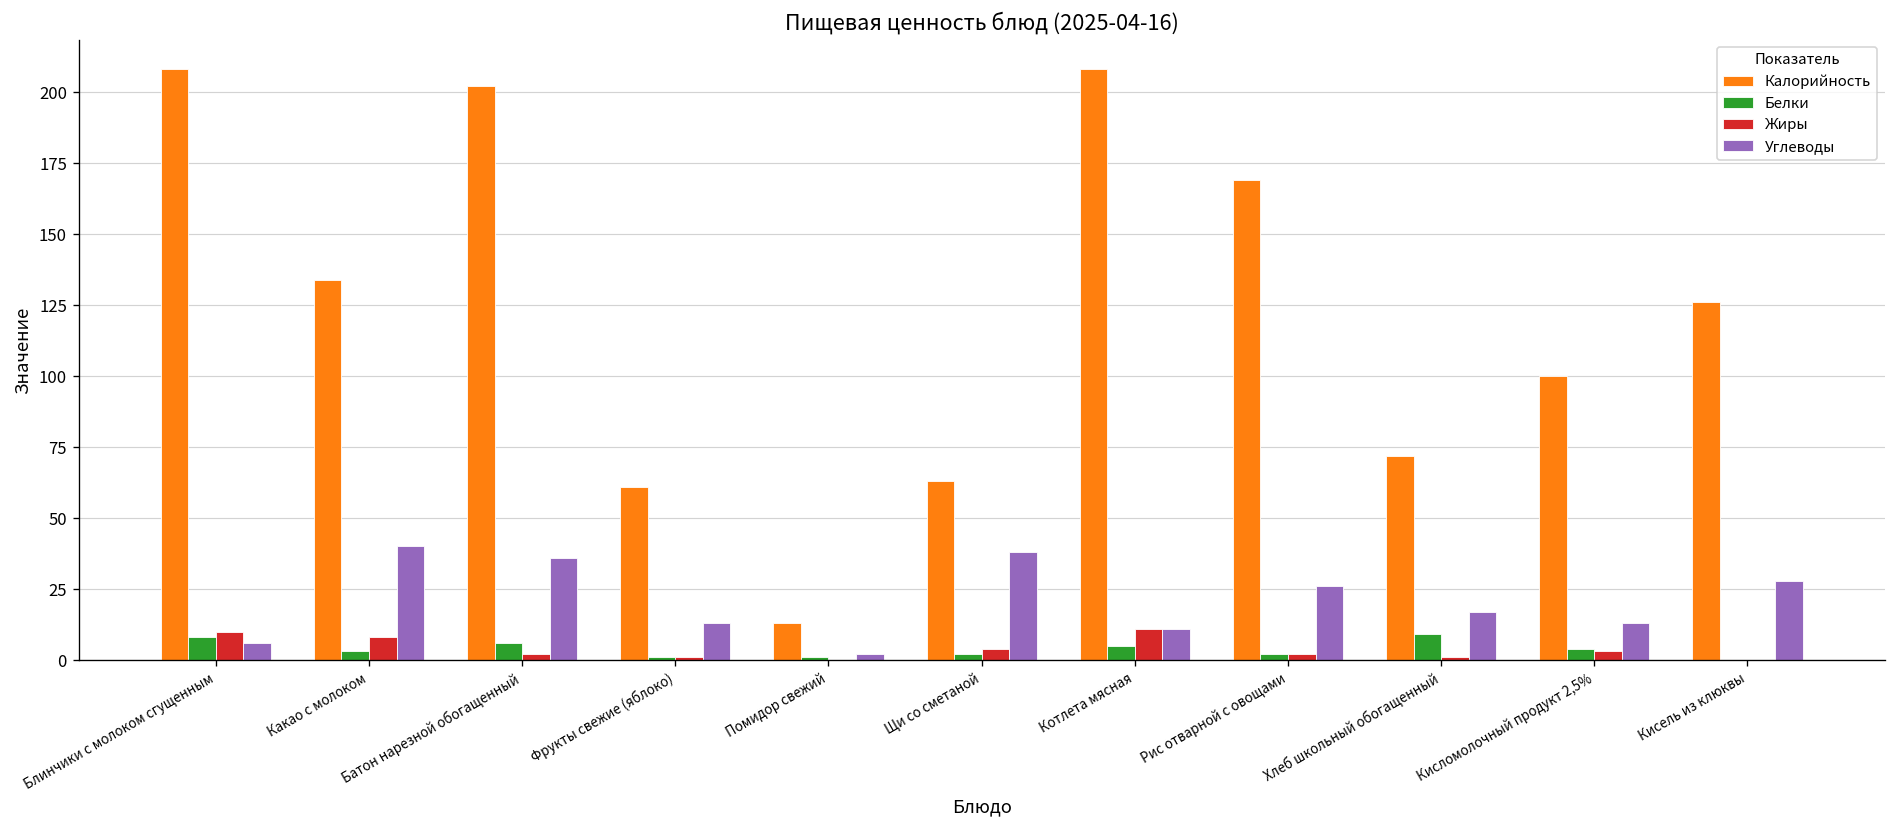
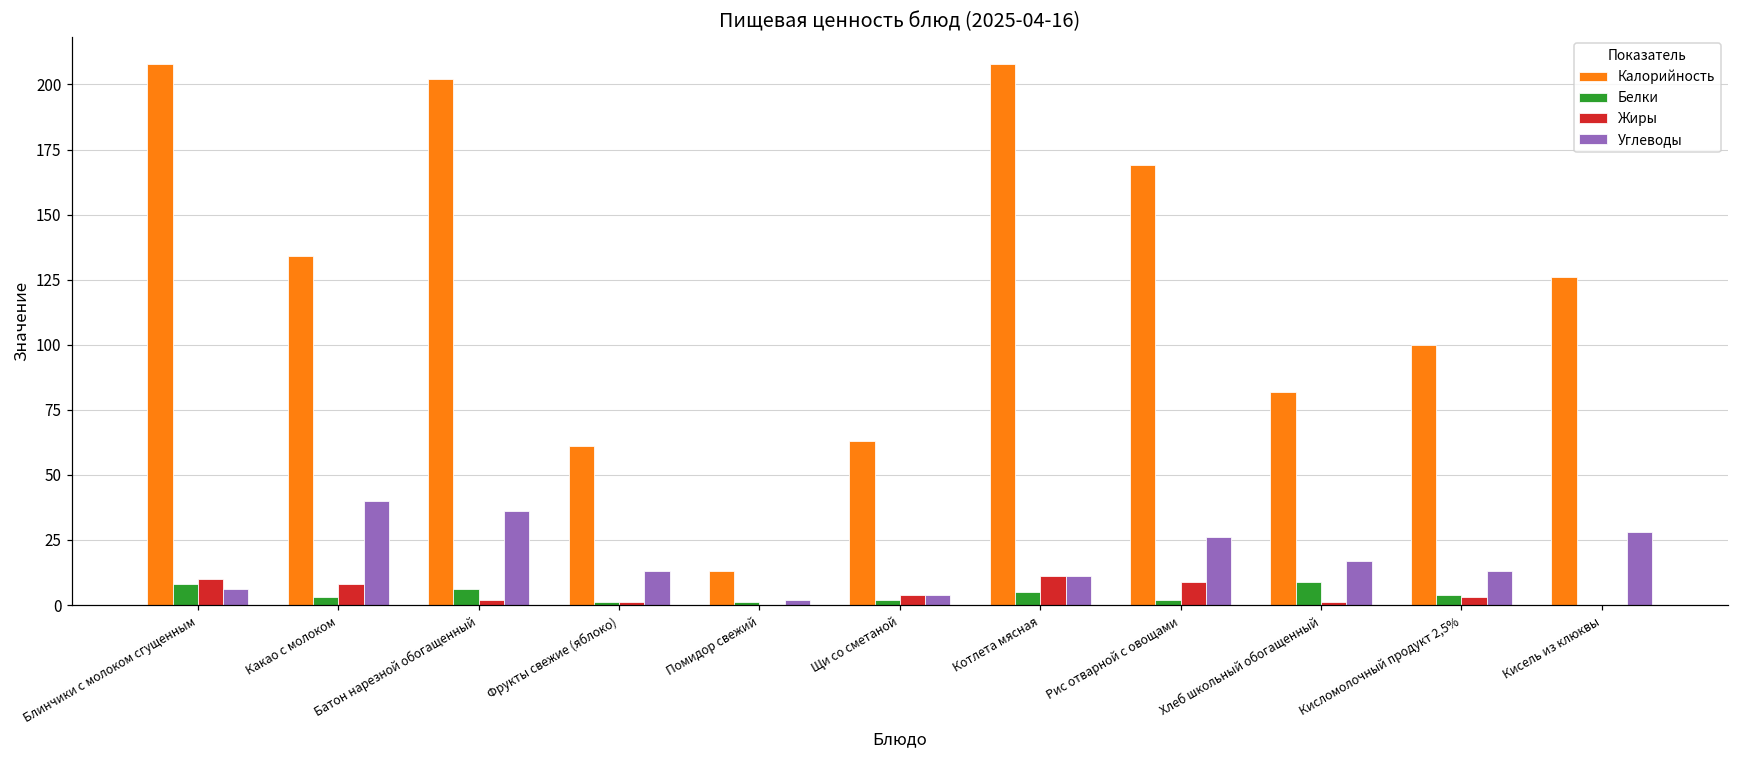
Углеводы, Щи со сметаной: 38 -> 4
Жиры, Рис отварной с овощами: 2 -> 9
Калорийность, Хлеб школьный обогащенный: 72 -> 82
